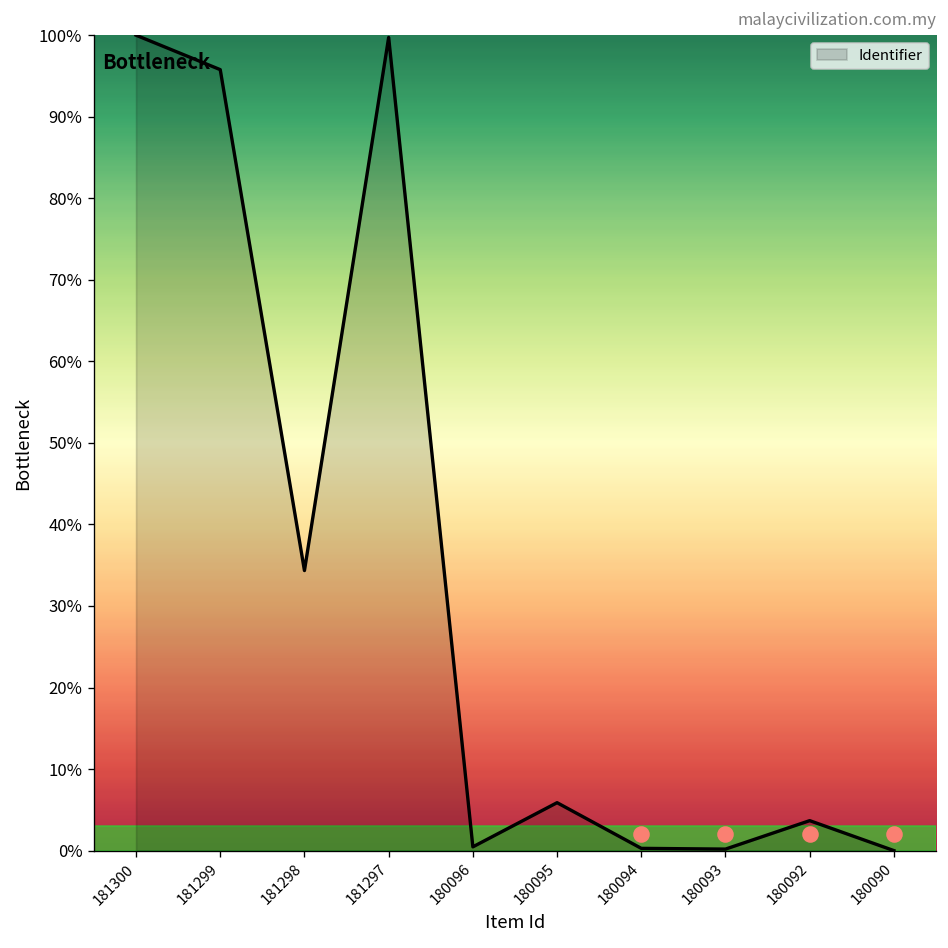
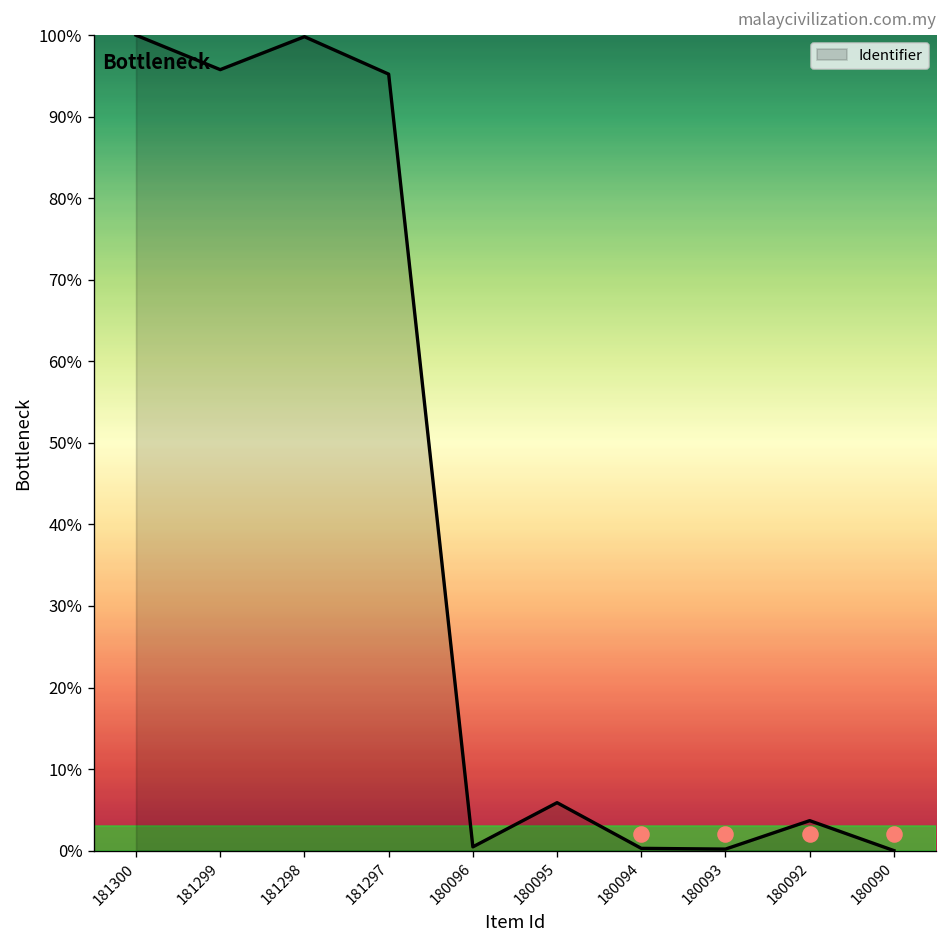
Identifier, 181298: 34% -> 100%
Identifier, 181297: 100% -> 95%
